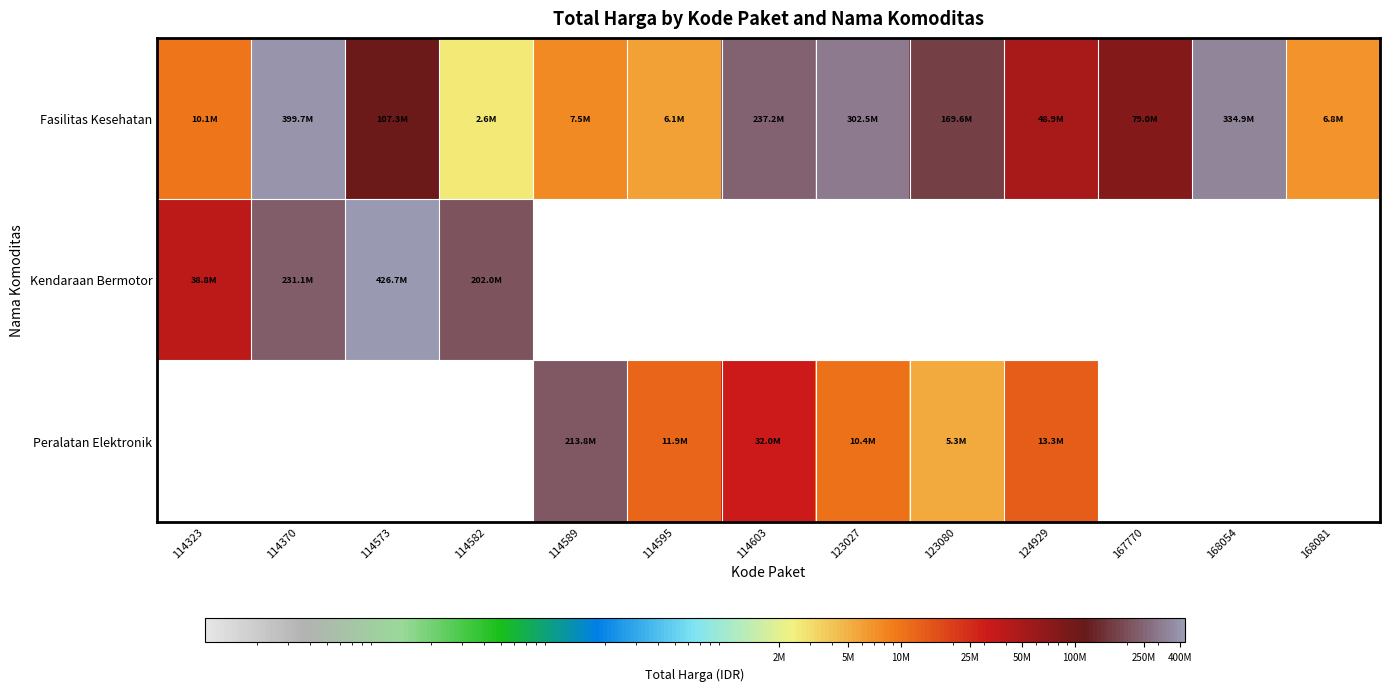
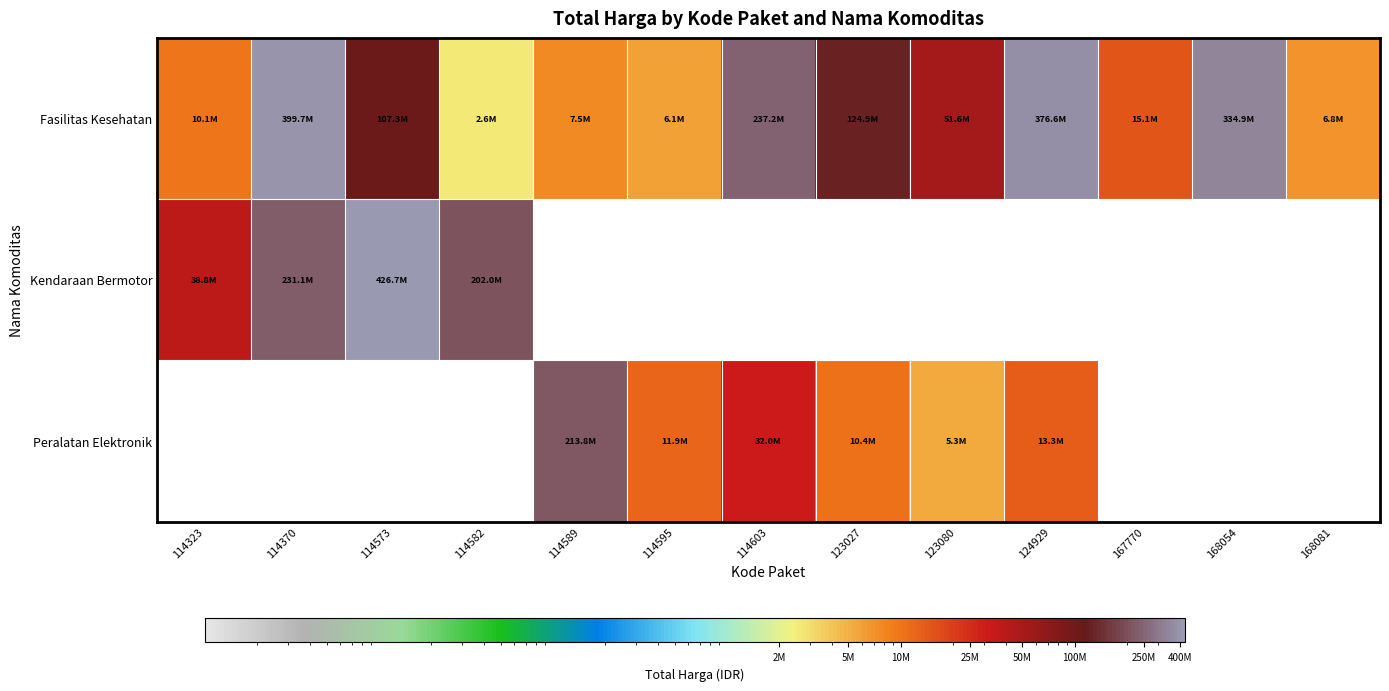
Fasilitas Kesehatan, 123027: 302.5M -> 124.9M
Fasilitas Kesehatan, 123080: 169.6M -> 51.6M
Fasilitas Kesehatan, 124929: 48.9M -> 376.6M
Fasilitas Kesehatan, 167770: 79.0M -> 15.1M
